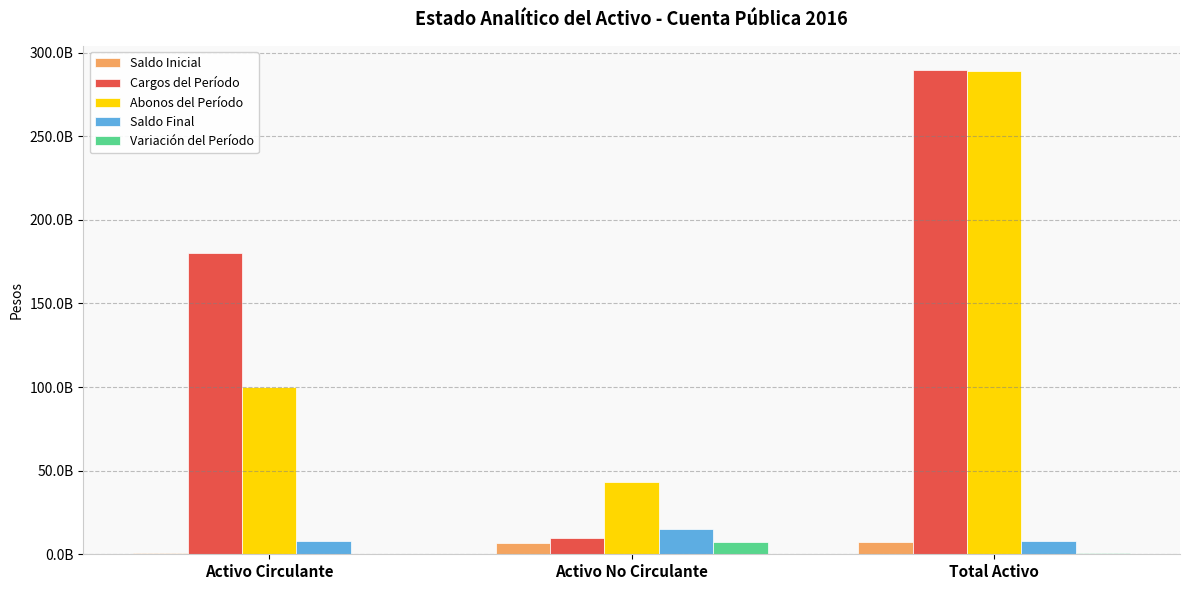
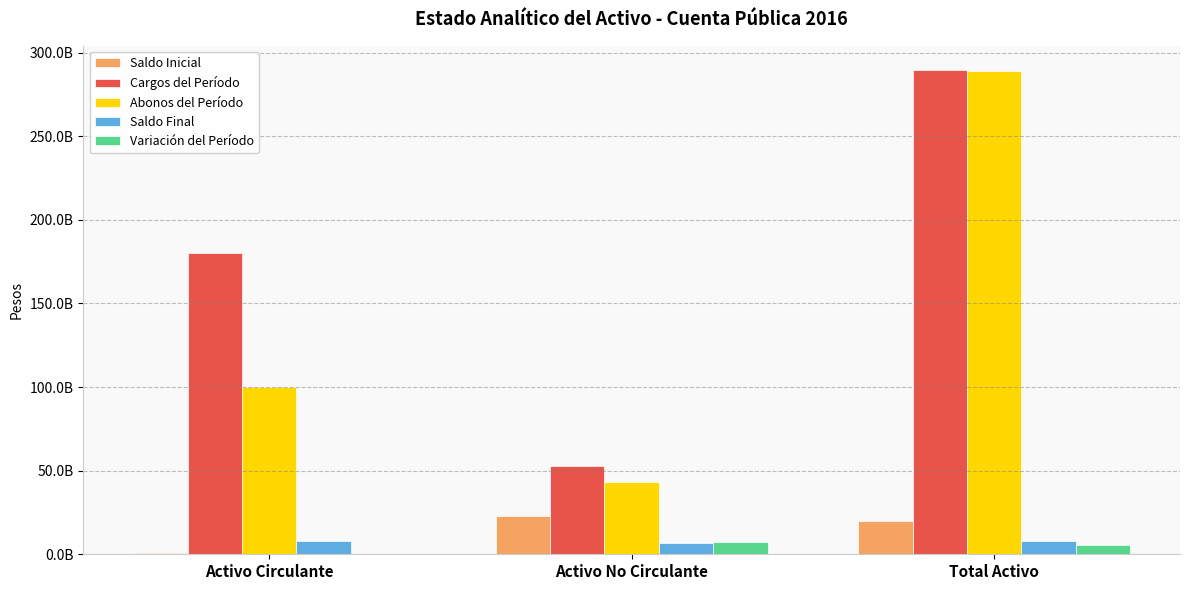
Saldo Inicial, Activo No Circulante: 6000000000 -> 23000000000
Cargos del Período, Activo No Circulante: 10000000000 -> 53000000000
Saldo Final, Activo No Circulante: 15000000000 -> 7000000000
Saldo Inicial, Total Activo: 7000000000 -> 20000000000
Variación del Período, Total Activo: 1000000000 -> 5000000000
